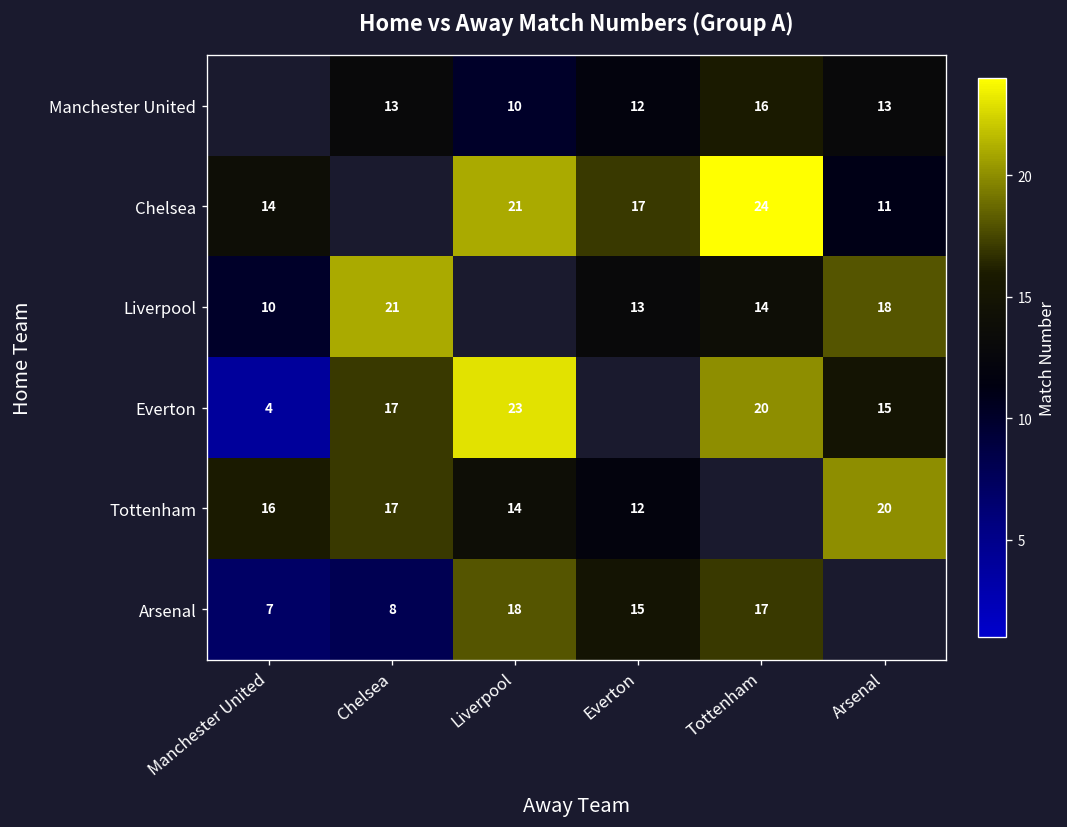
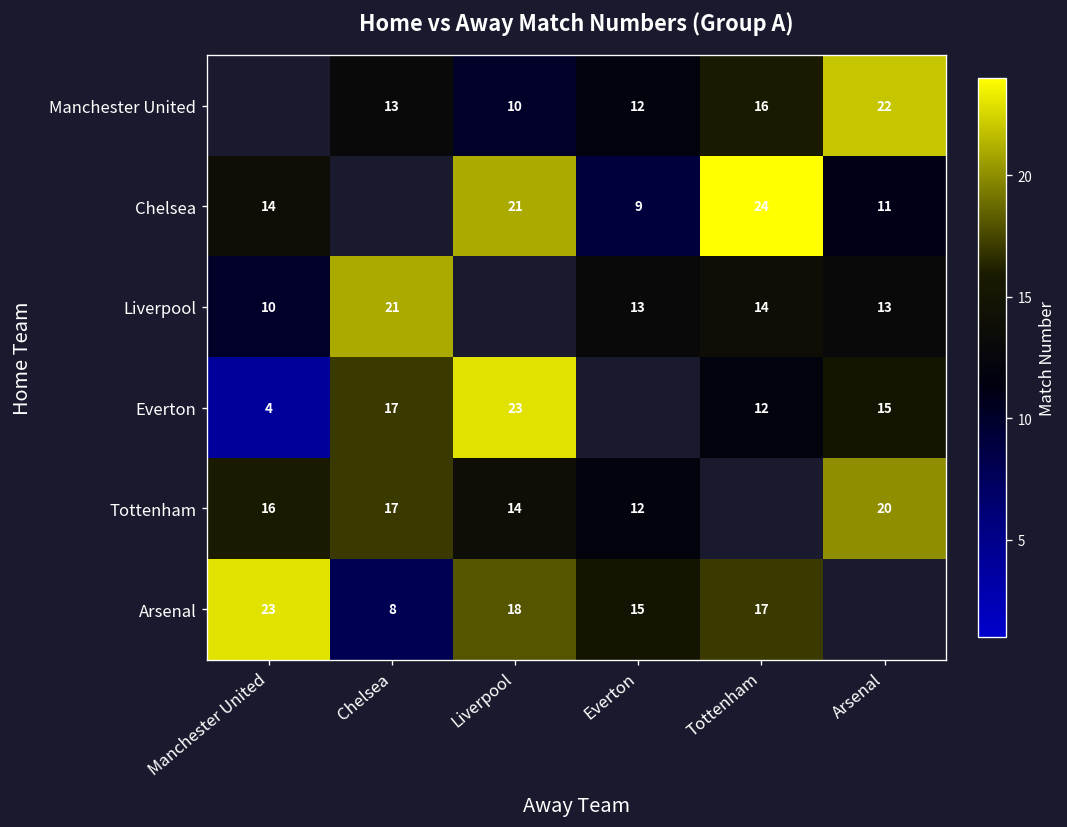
Manchester United, Arsenal: 13 -> 22
Chelsea, Everton: 17 -> 9
Liverpool, Arsenal: 18 -> 13
Everton, Tottenham: 20 -> 12
Arsenal, Manchester United: 7 -> 23
